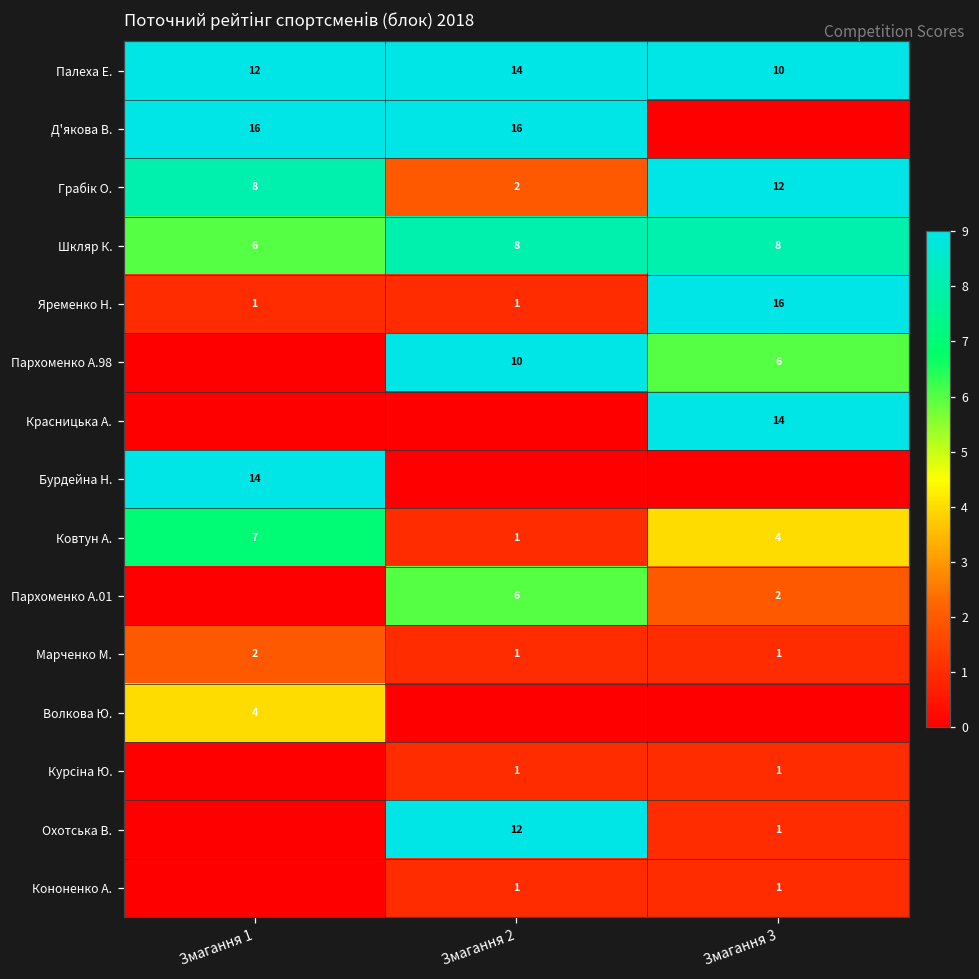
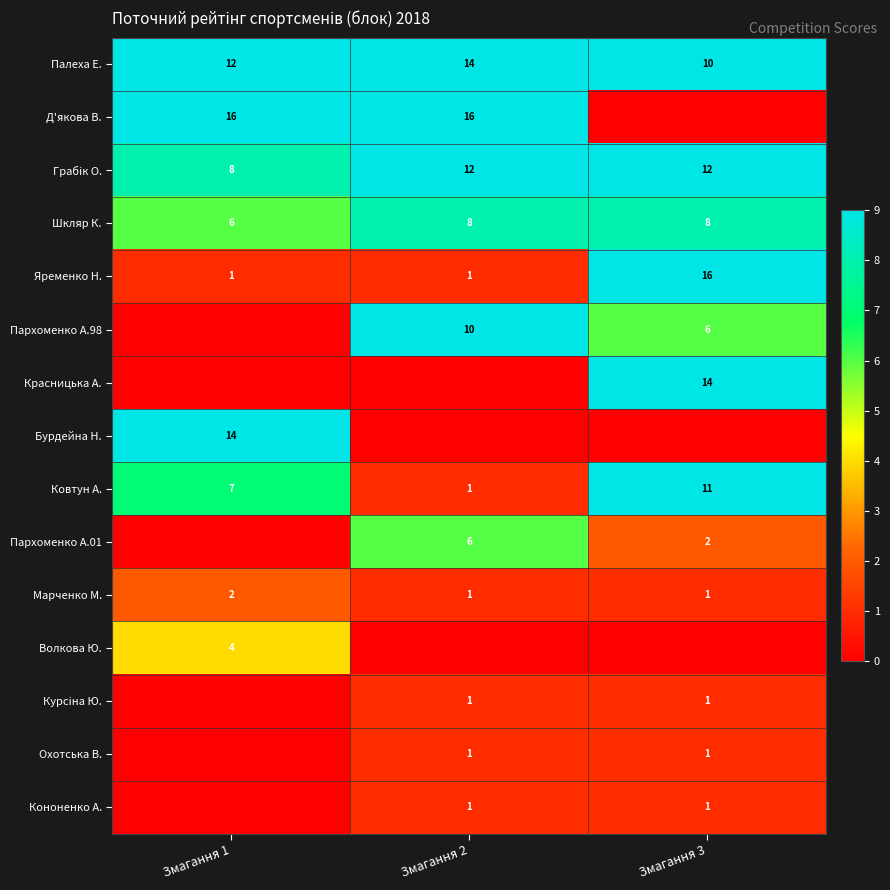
Грабік О., Змагання 2: 2 -> 12
Ковтун А., Змагання 3: 4 -> 11
Охотська В., Змагання 2: 12 -> 1
